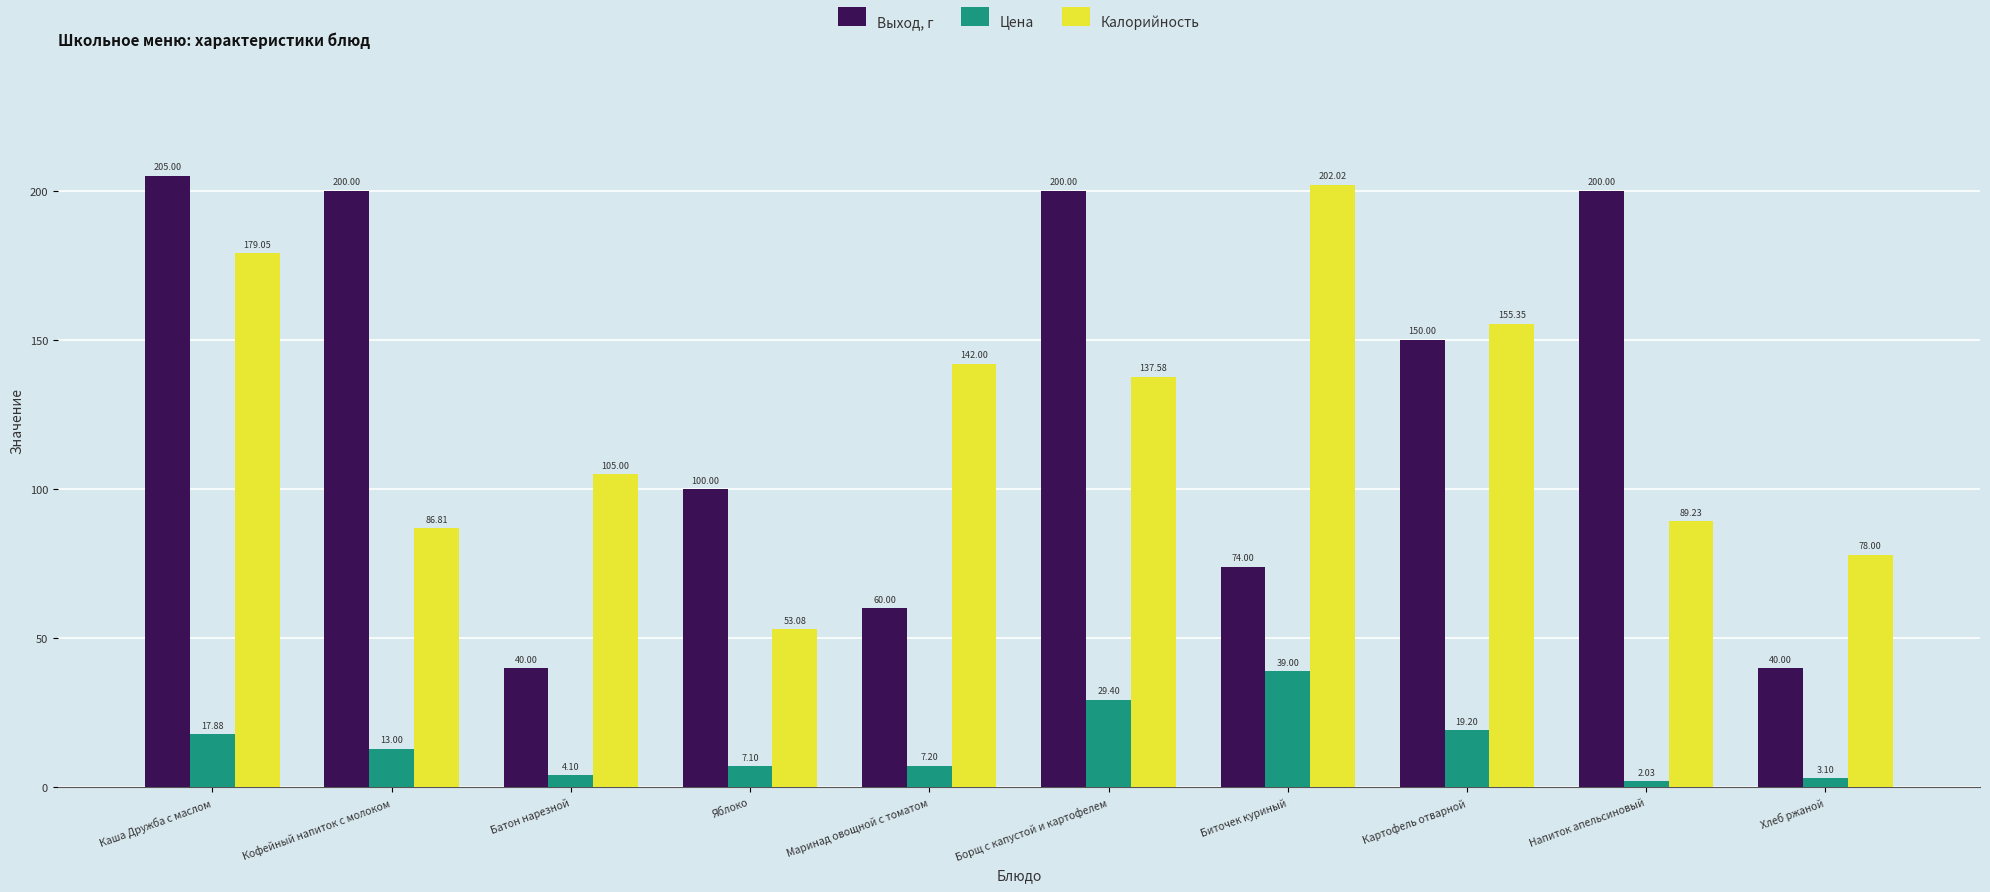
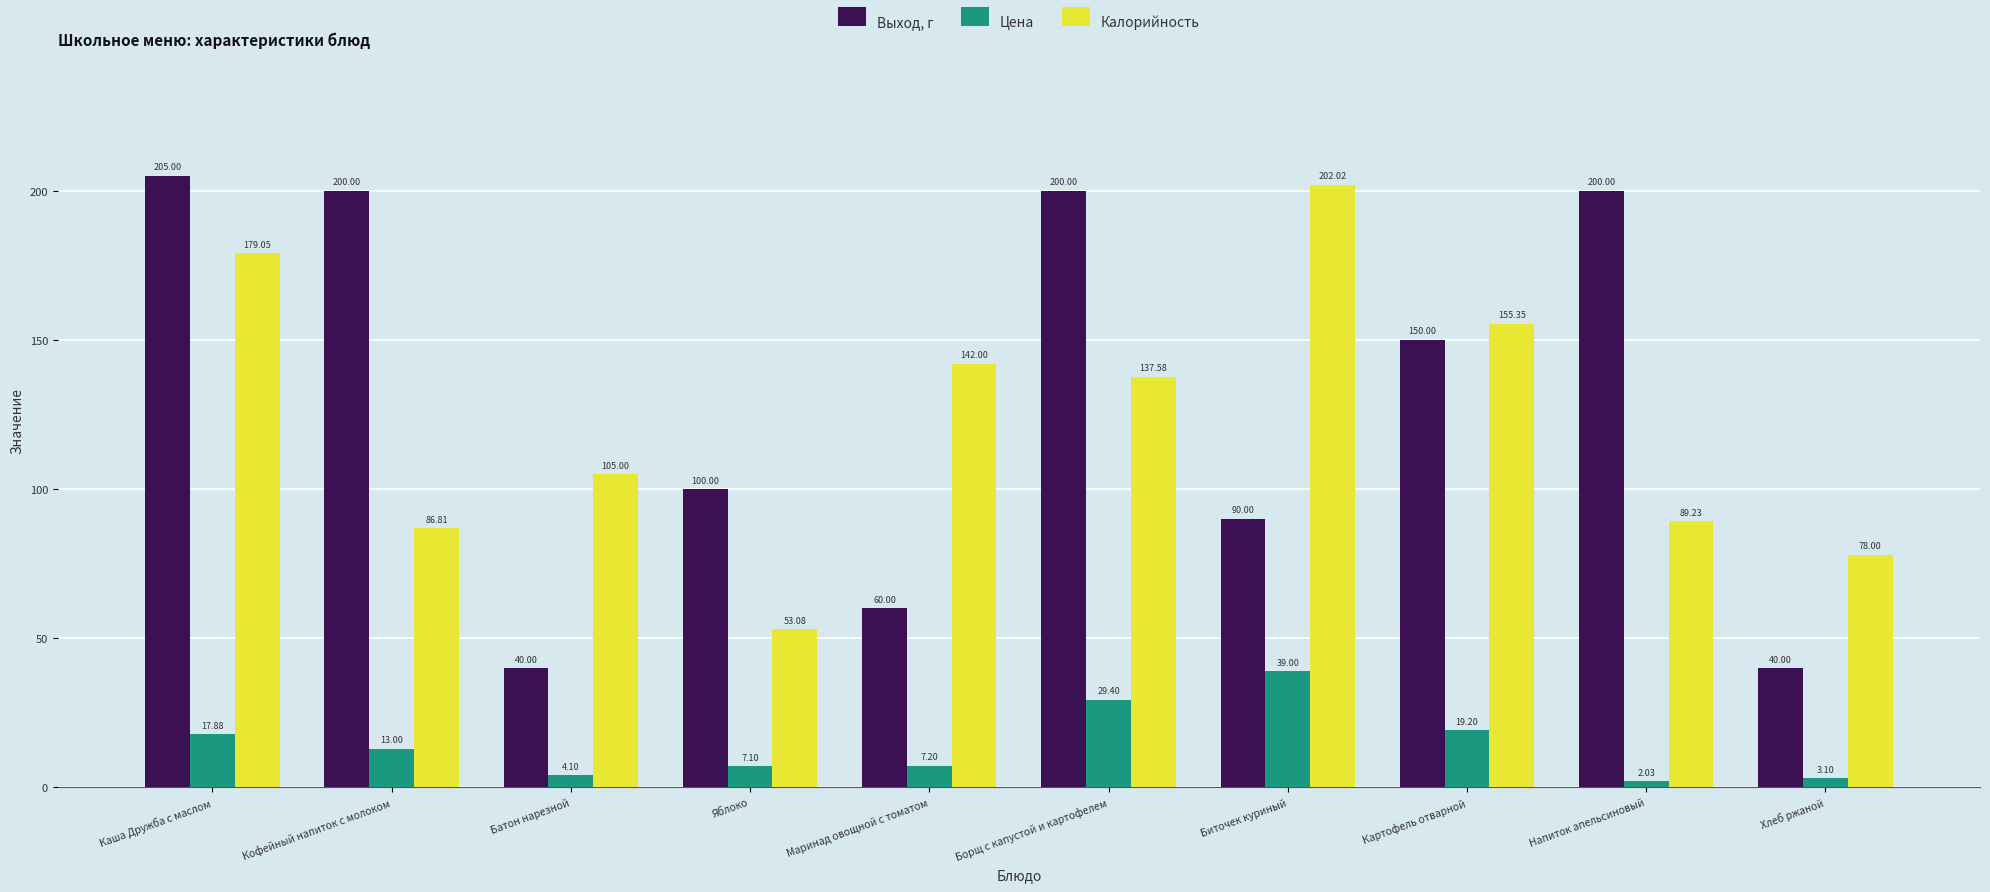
Выход, г, Биточек куриный: 74.00 -> 90.00
